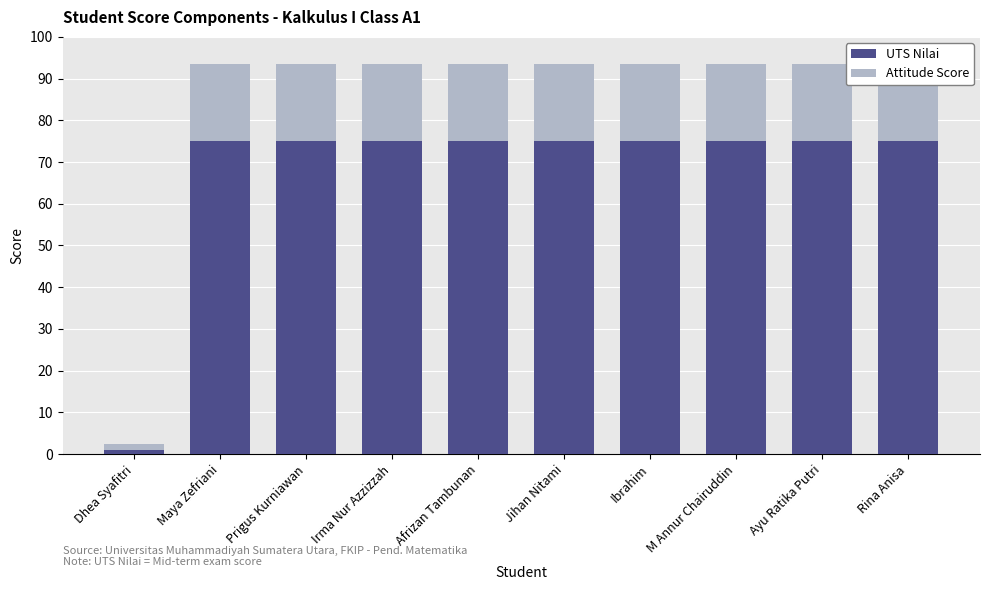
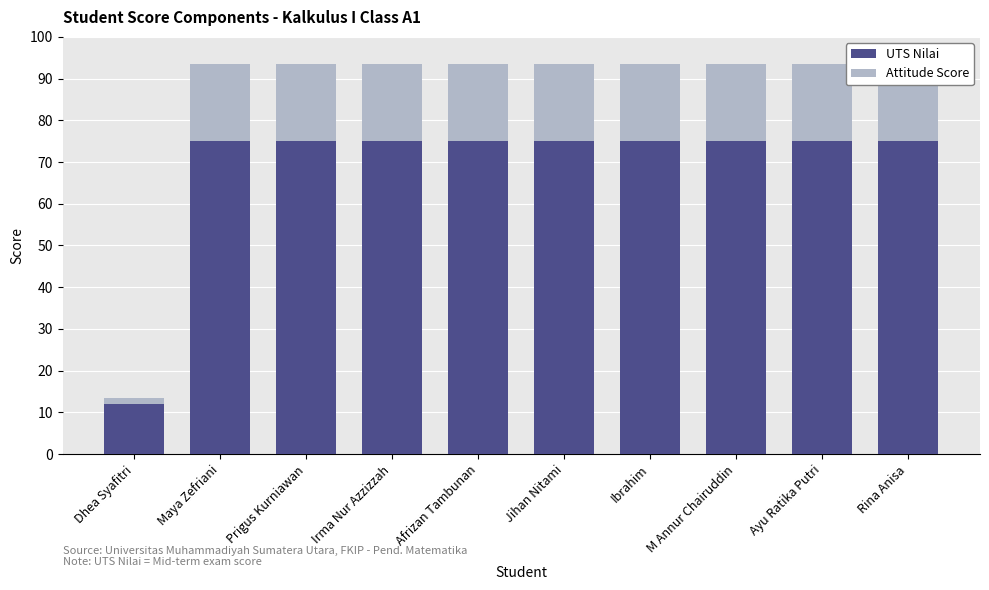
UTS Nilai, Dhea Syafitri: 1 -> 12
